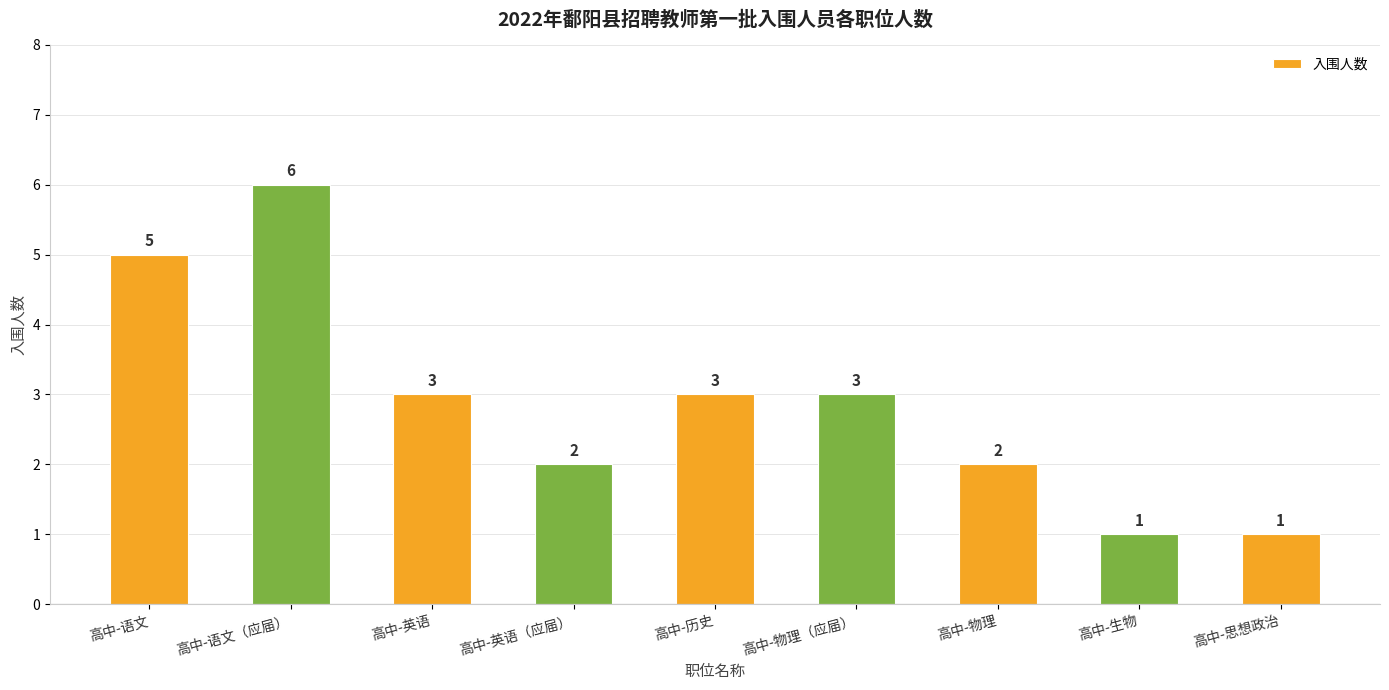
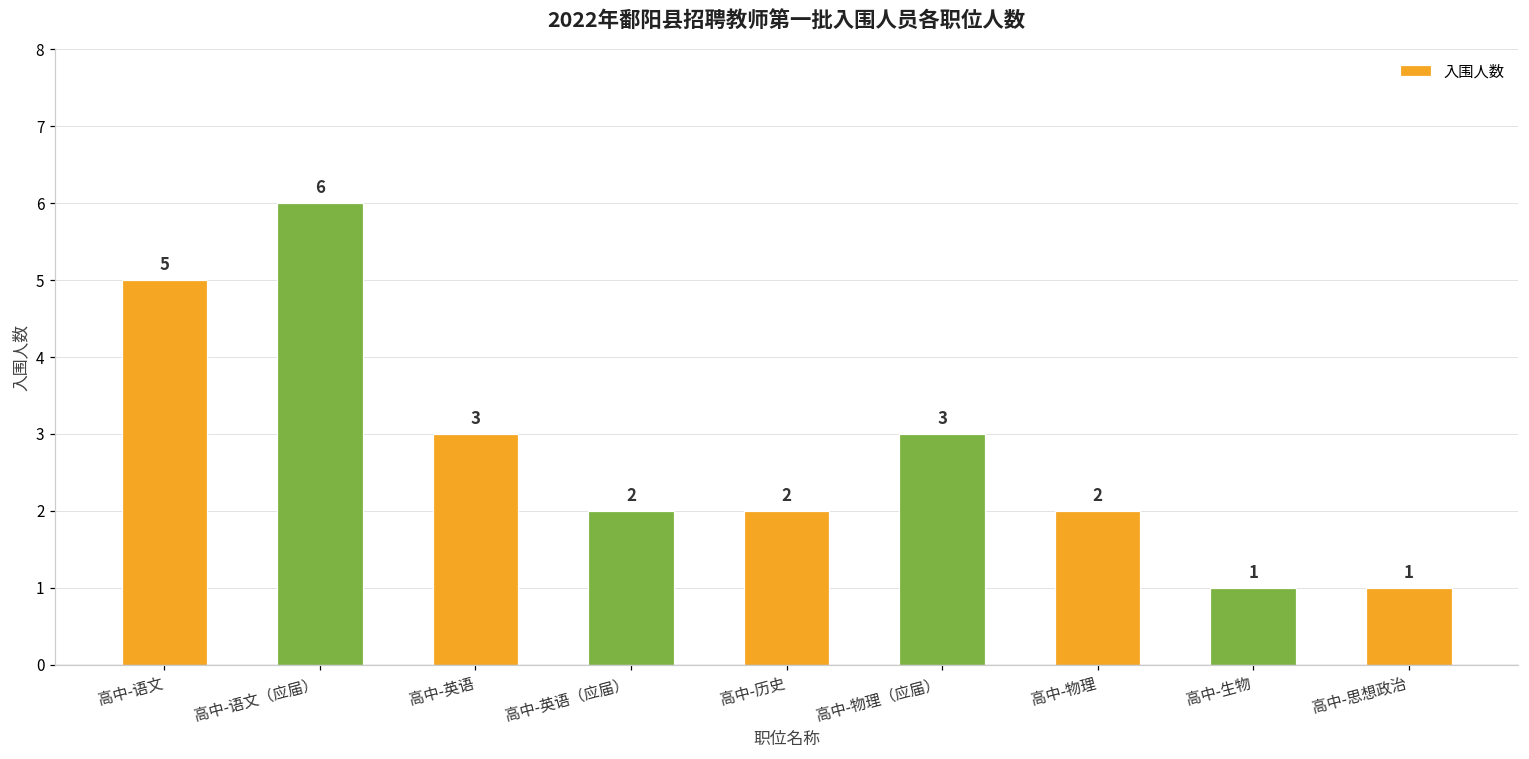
高中-历史: 3 -> 2
